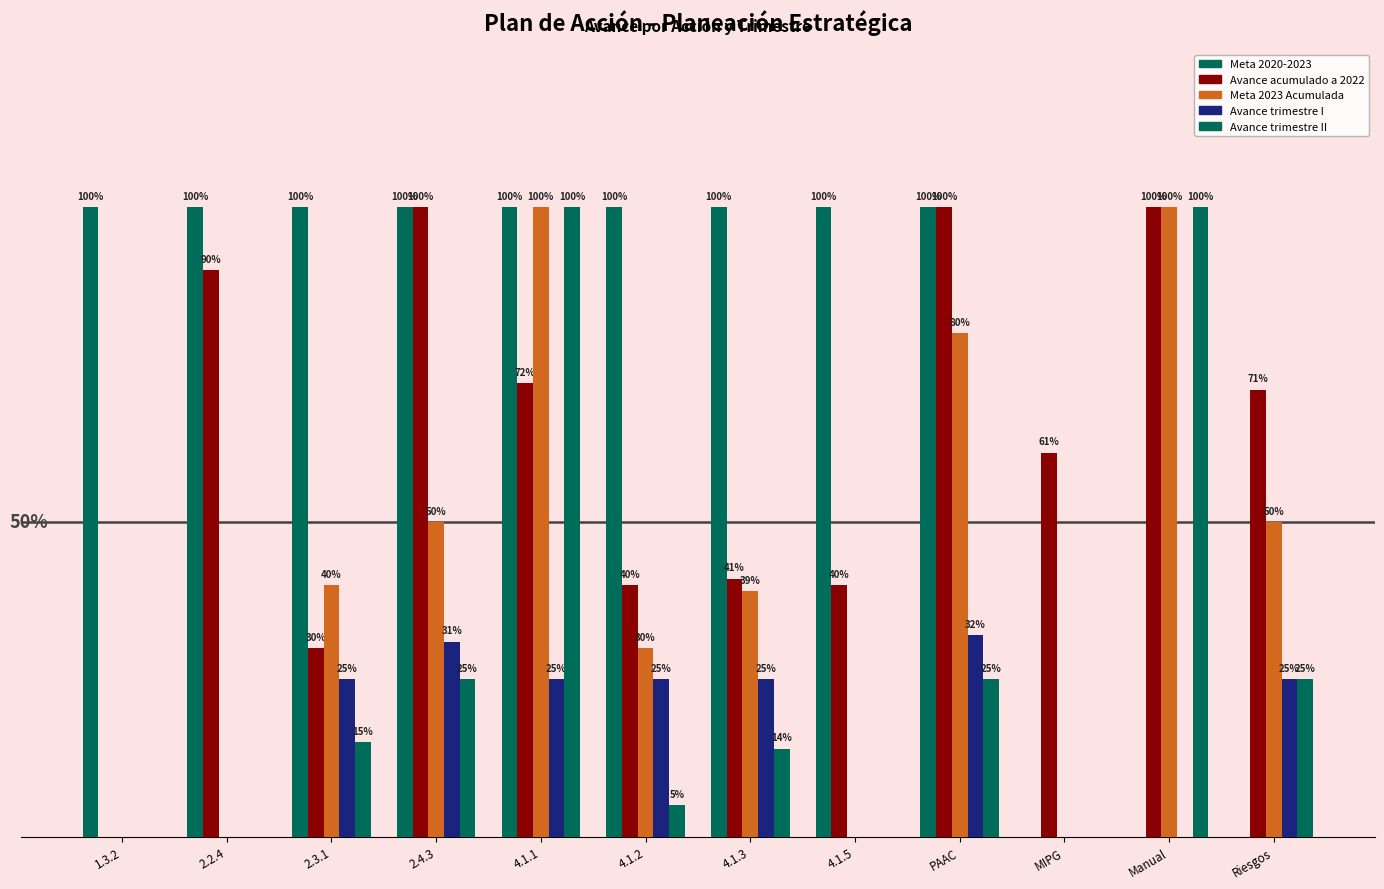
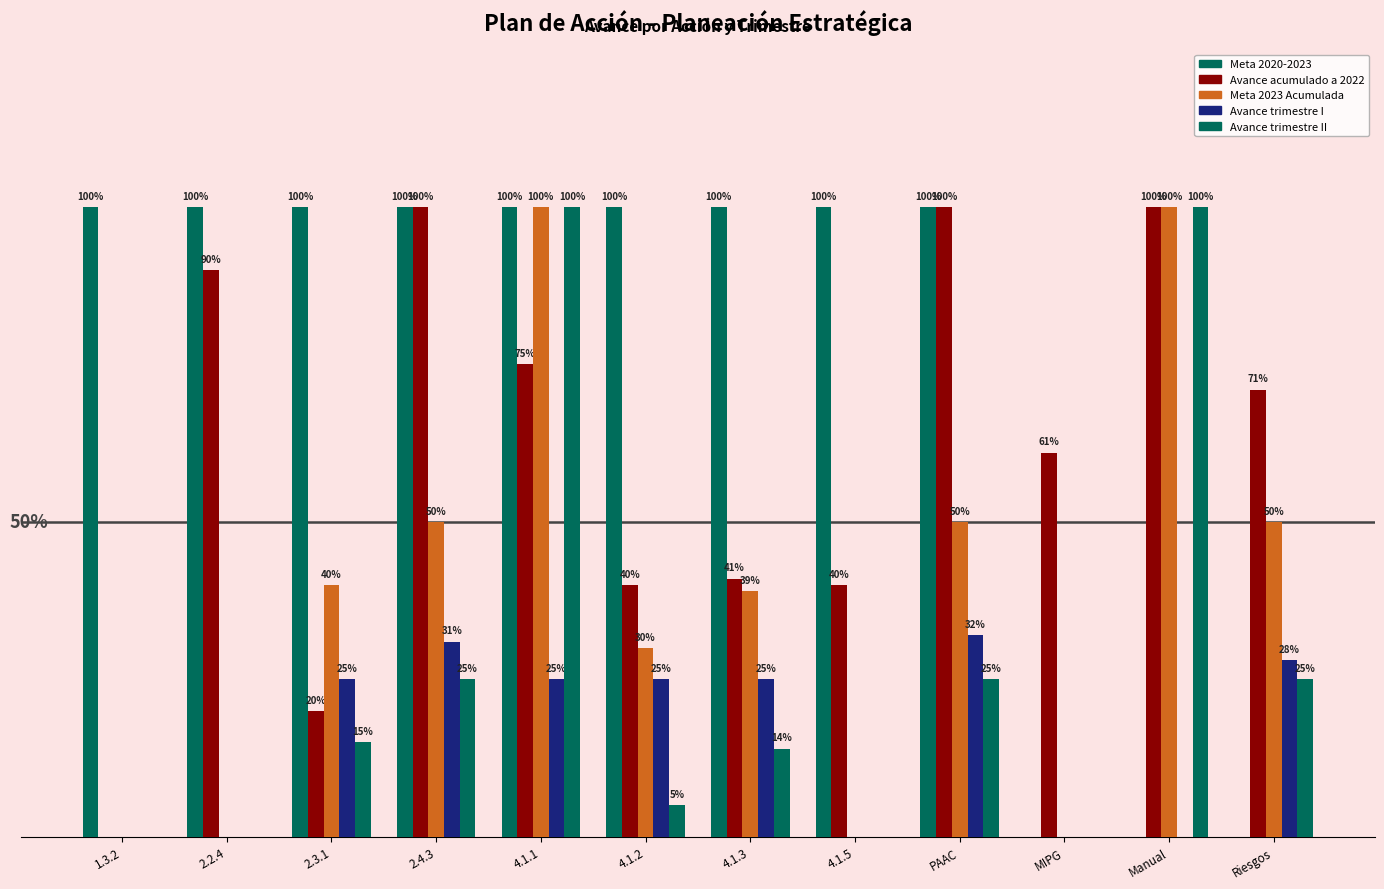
Avance acumulado a 2022, 2.3.1: 30% -> 20%
Avance acumulado a 2022, 4.1.1: 72% -> 75%
Meta 2023 Acumulada, PAAC: 80% -> 50%
Avance trimestre I, Riesgos: 25% -> 28%
